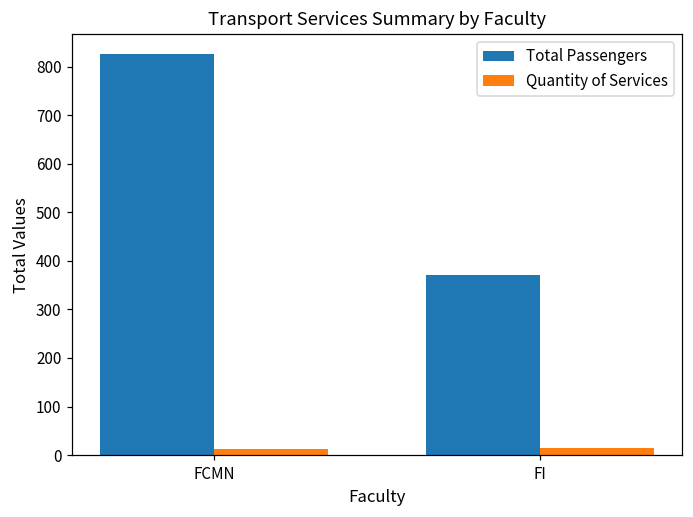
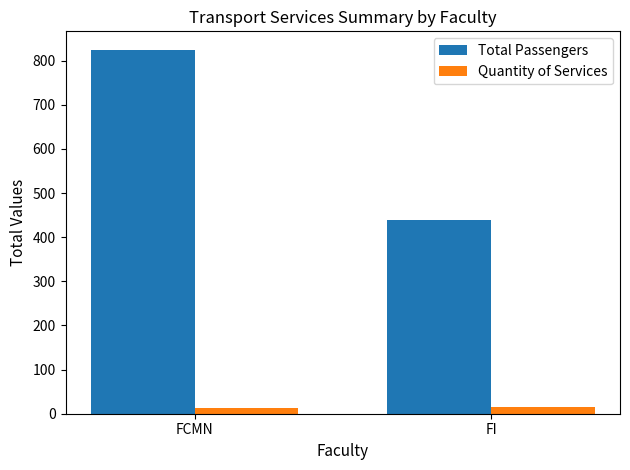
Total Passengers, FI: 370 -> 440
